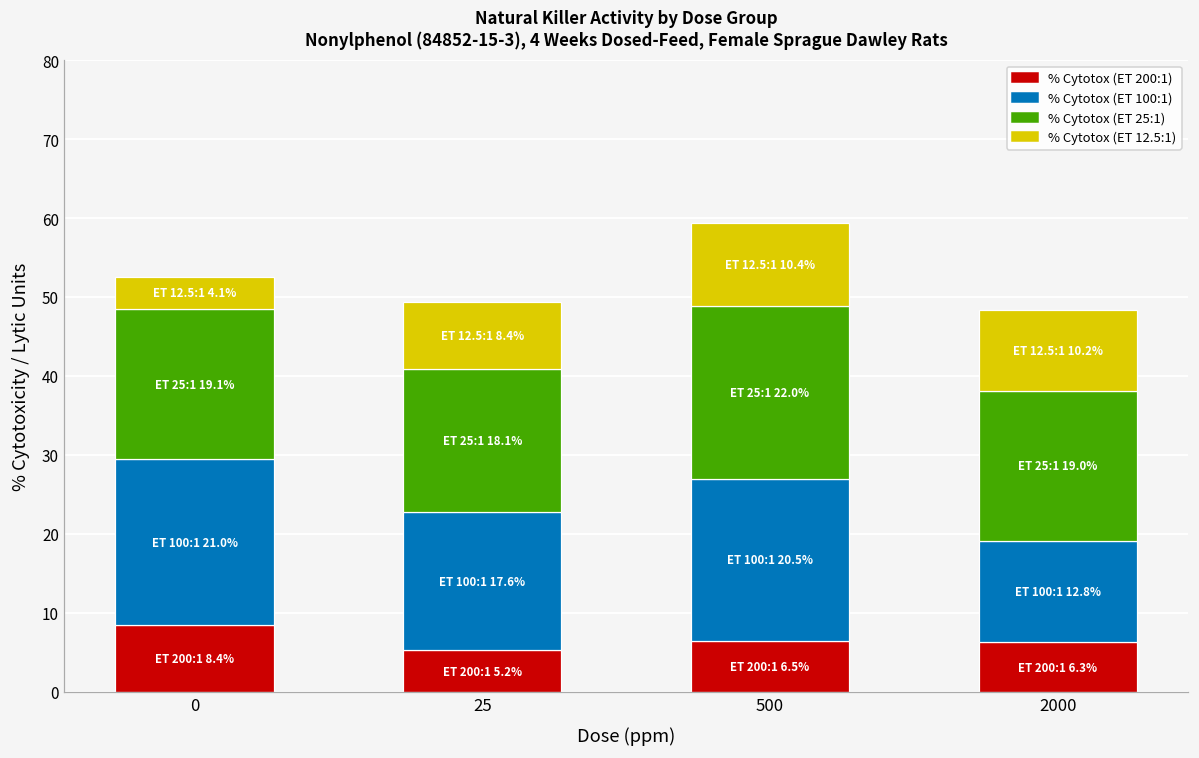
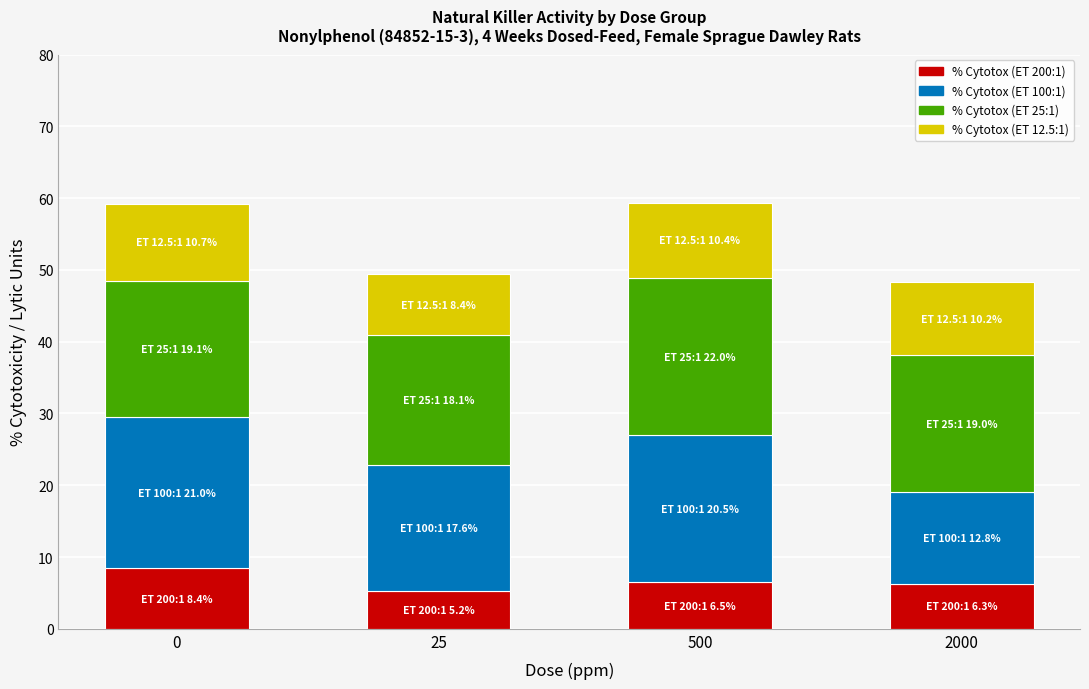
% Cytotox (ET 12.5:1), 0: 4.1% -> 10.7%
